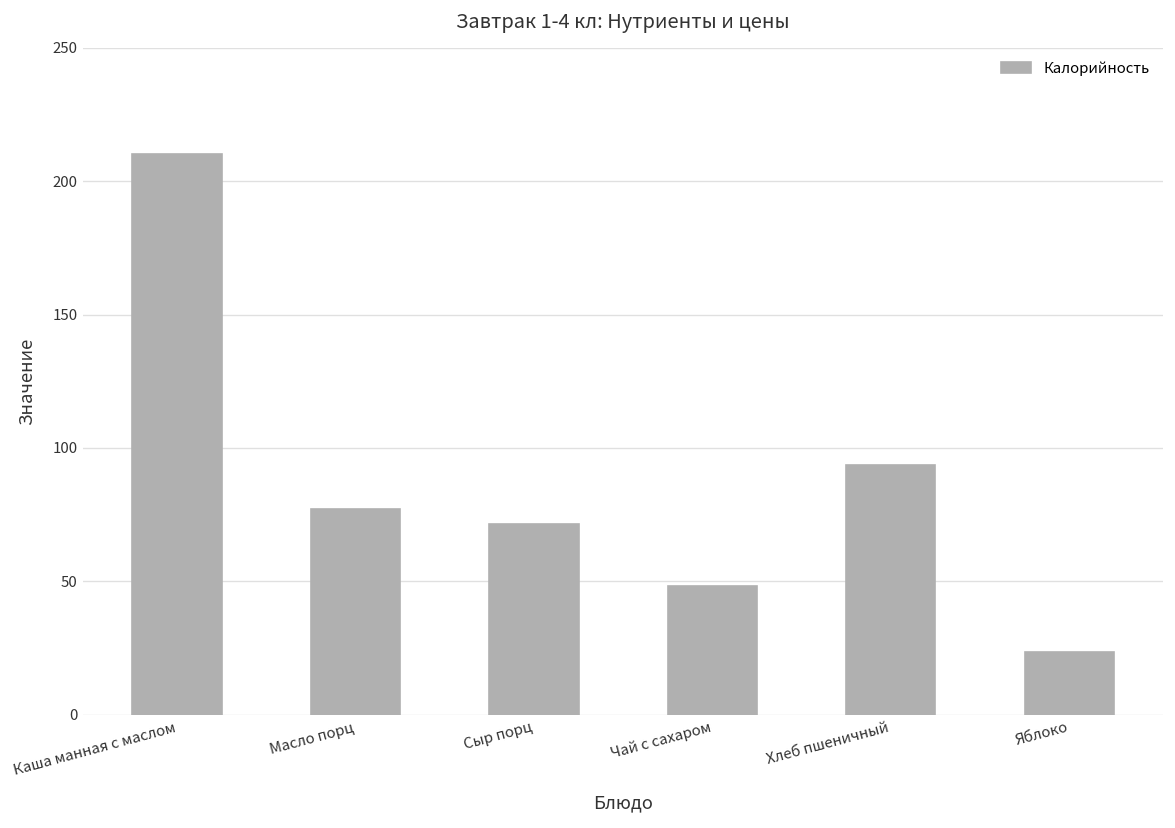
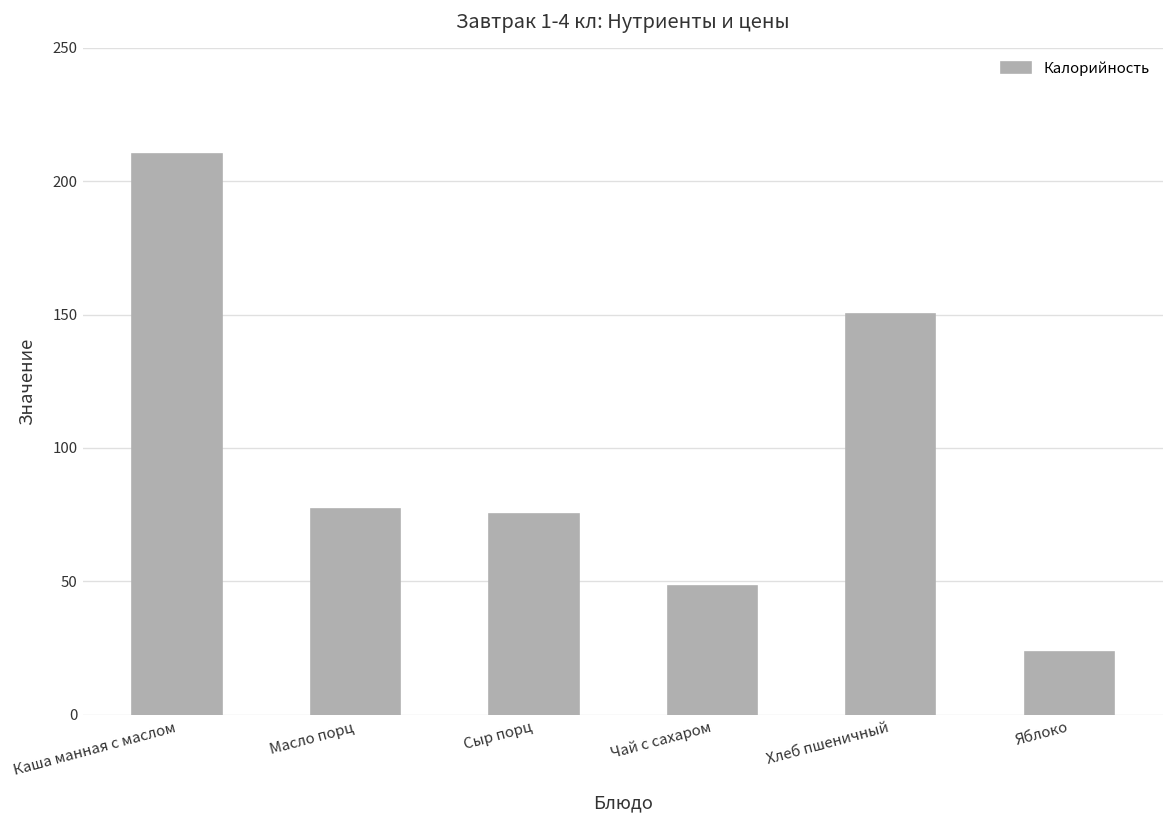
Сыр порц: 72 -> 75
Хлеб пшеничный: 94 -> 150
